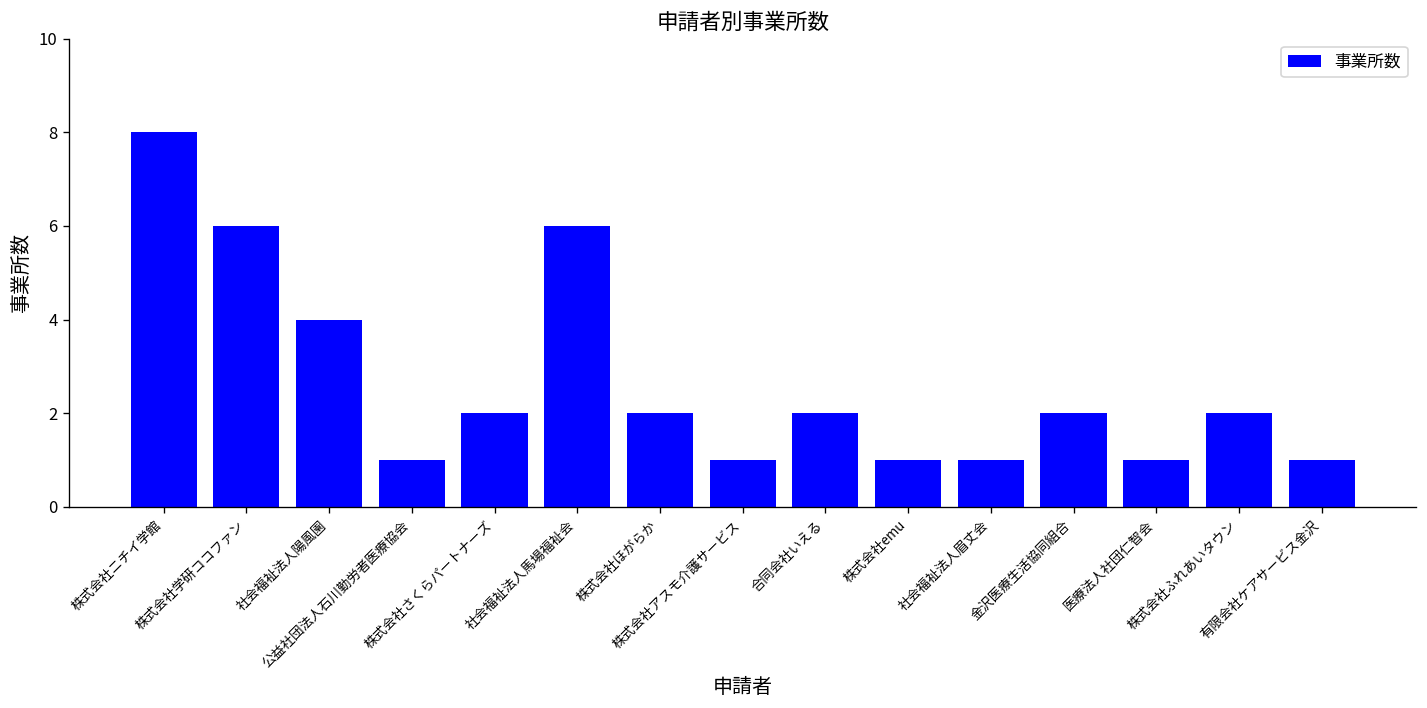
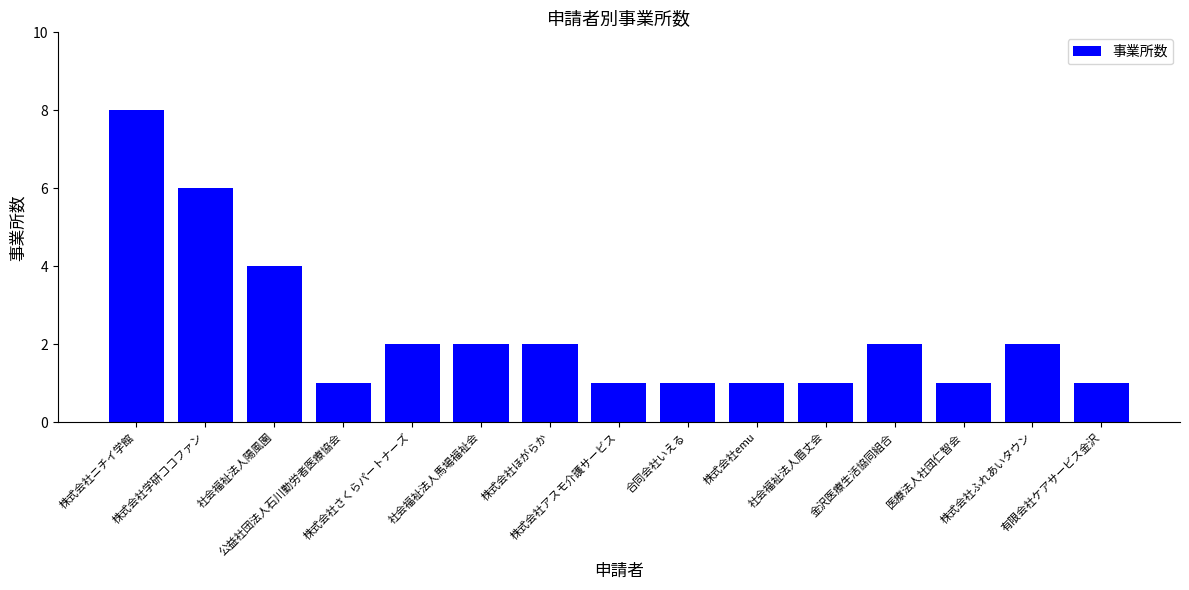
社会福祉法人馬場福祉会: 6 -> 2
合同会社いえる: 2 -> 1
